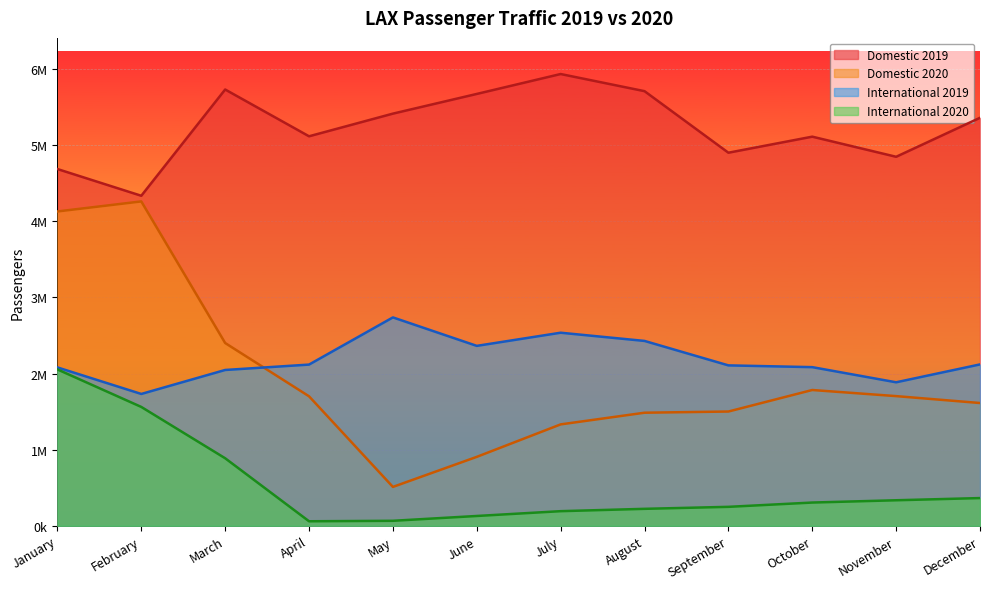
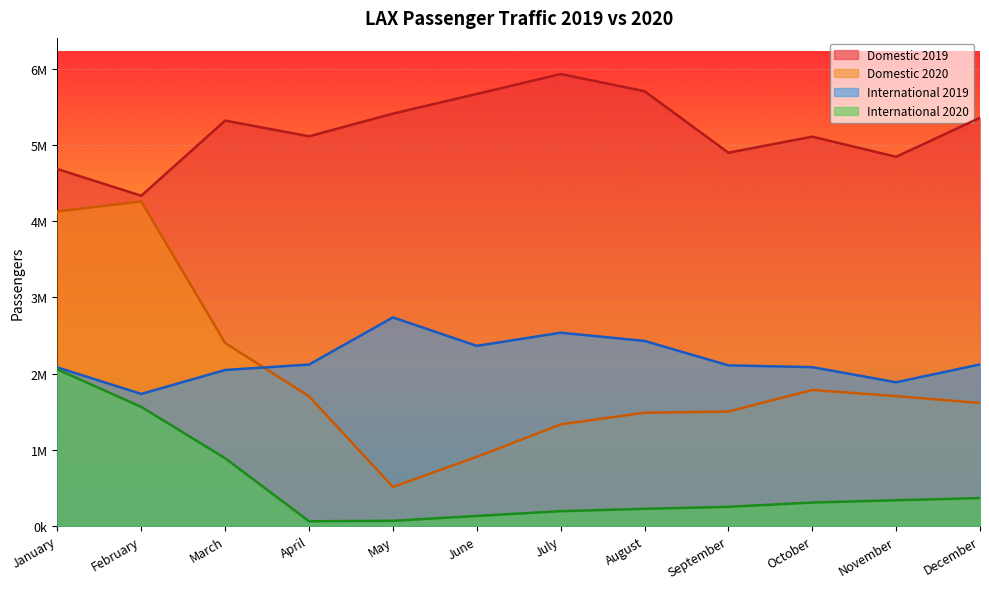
Domestic 2019, March: 5700000 -> 5300000
